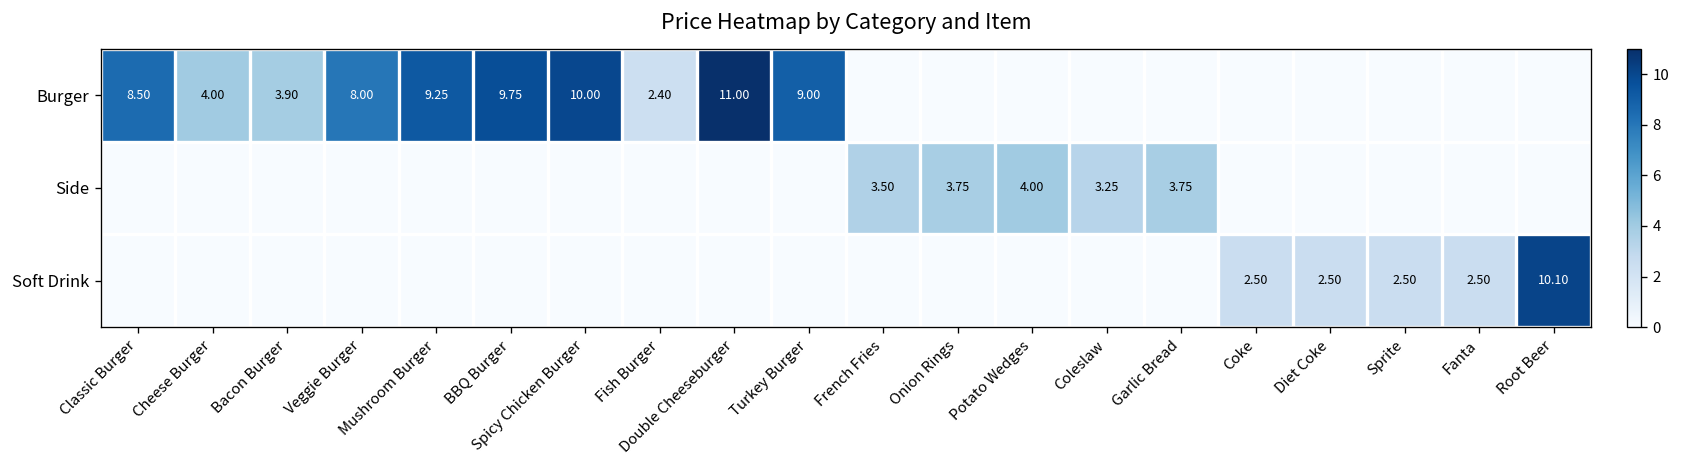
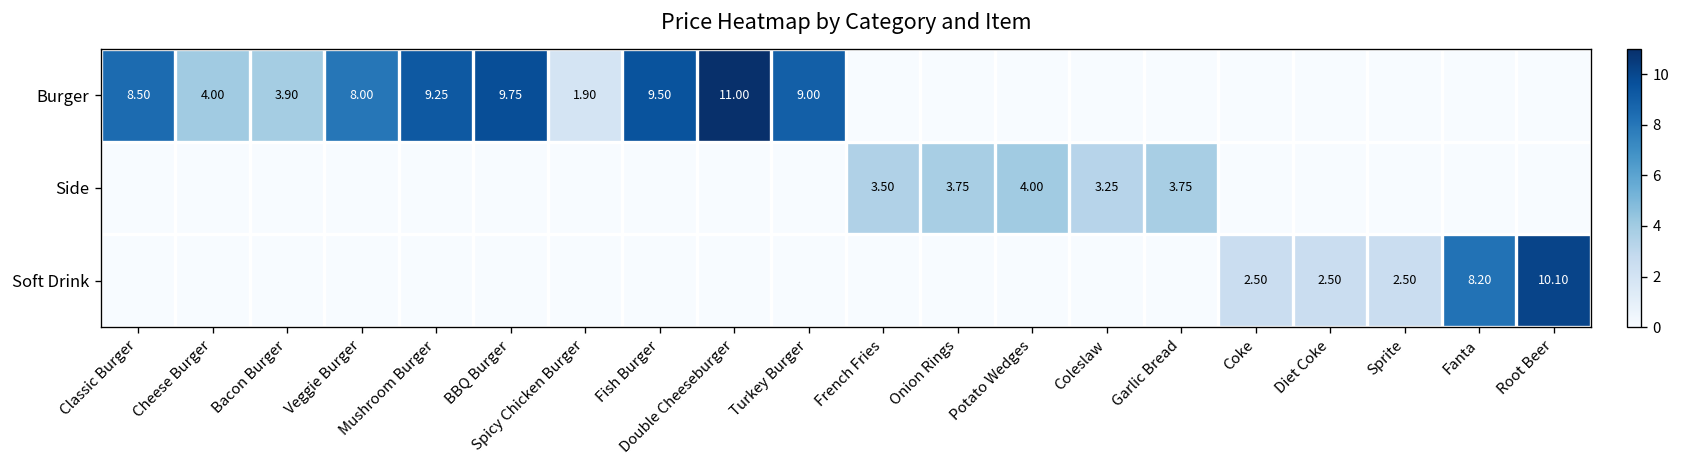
Burger, Spicy Chicken Burger: 10.00 -> 1.90
Burger, Fish Burger: 2.40 -> 9.50
Soft Drink, Fanta: 2.50 -> 8.20
